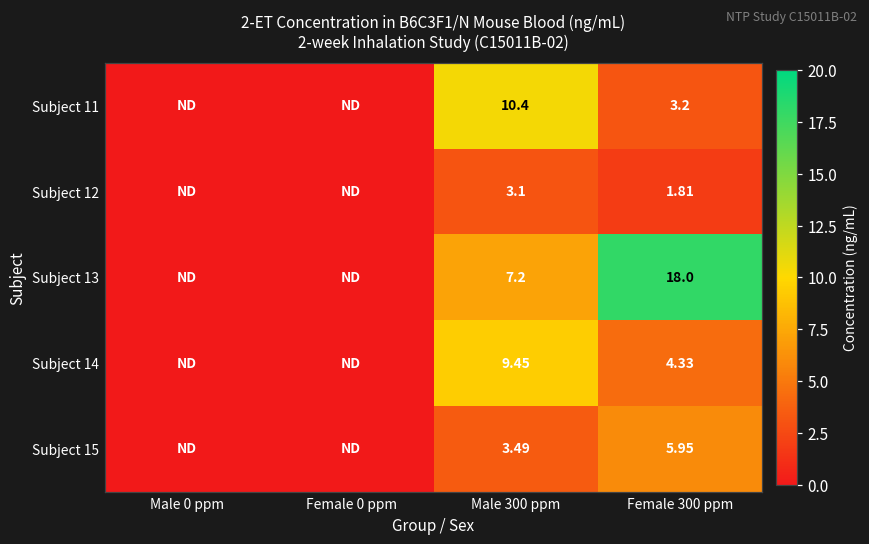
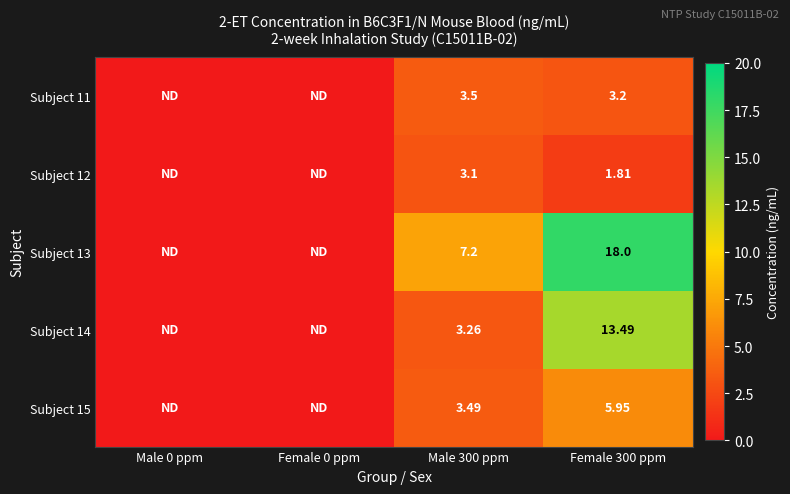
Subject 11, Male 300 ppm: 10.4 -> 3.5
Subject 14, Male 300 ppm: 9.45 -> 3.26
Subject 14, Female 300 ppm: 4.33 -> 13.49
